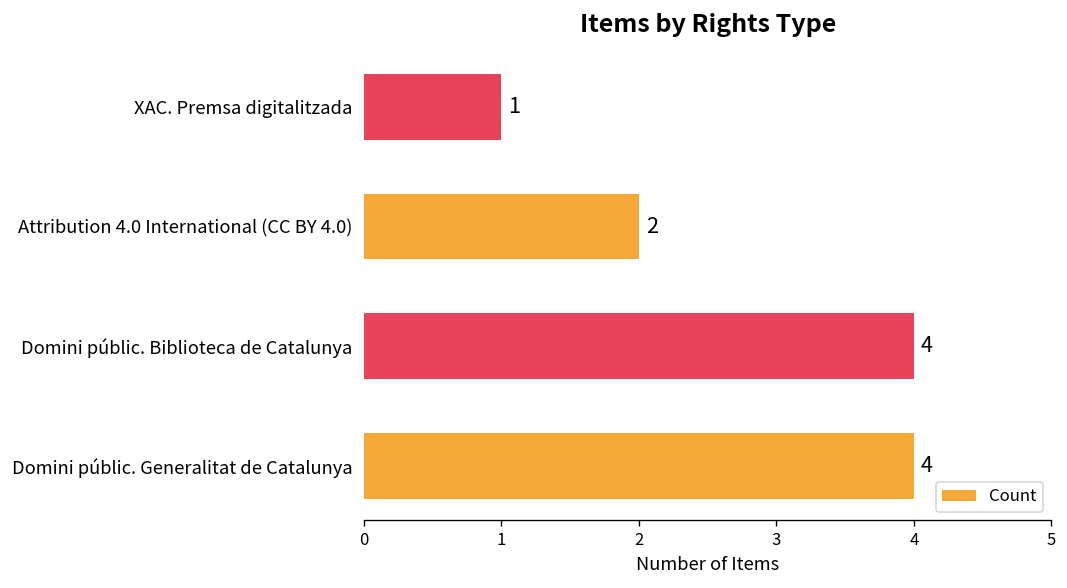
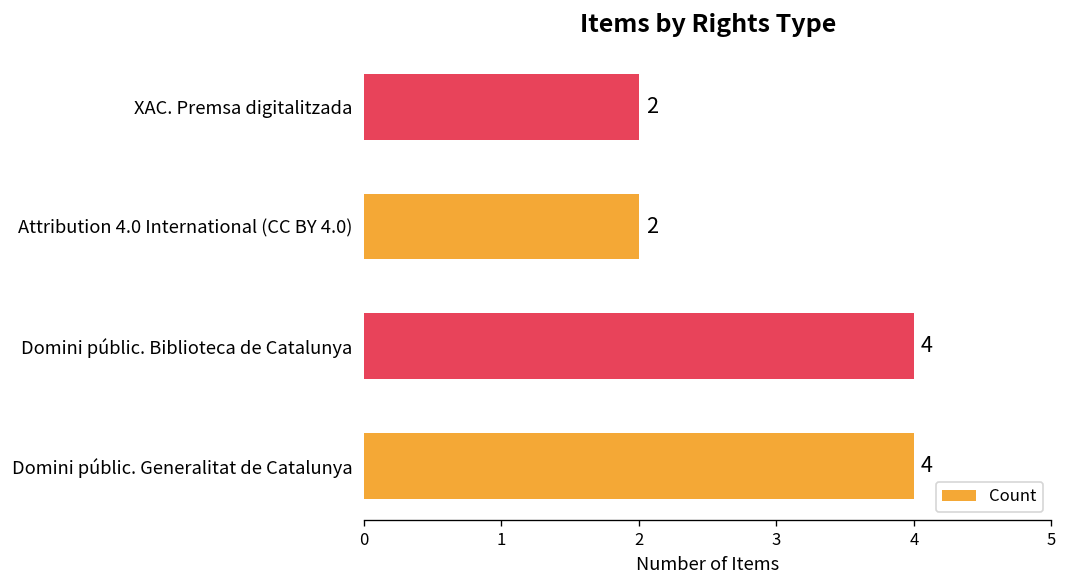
XAC. Premsa digitalitzada: 1 -> 2
